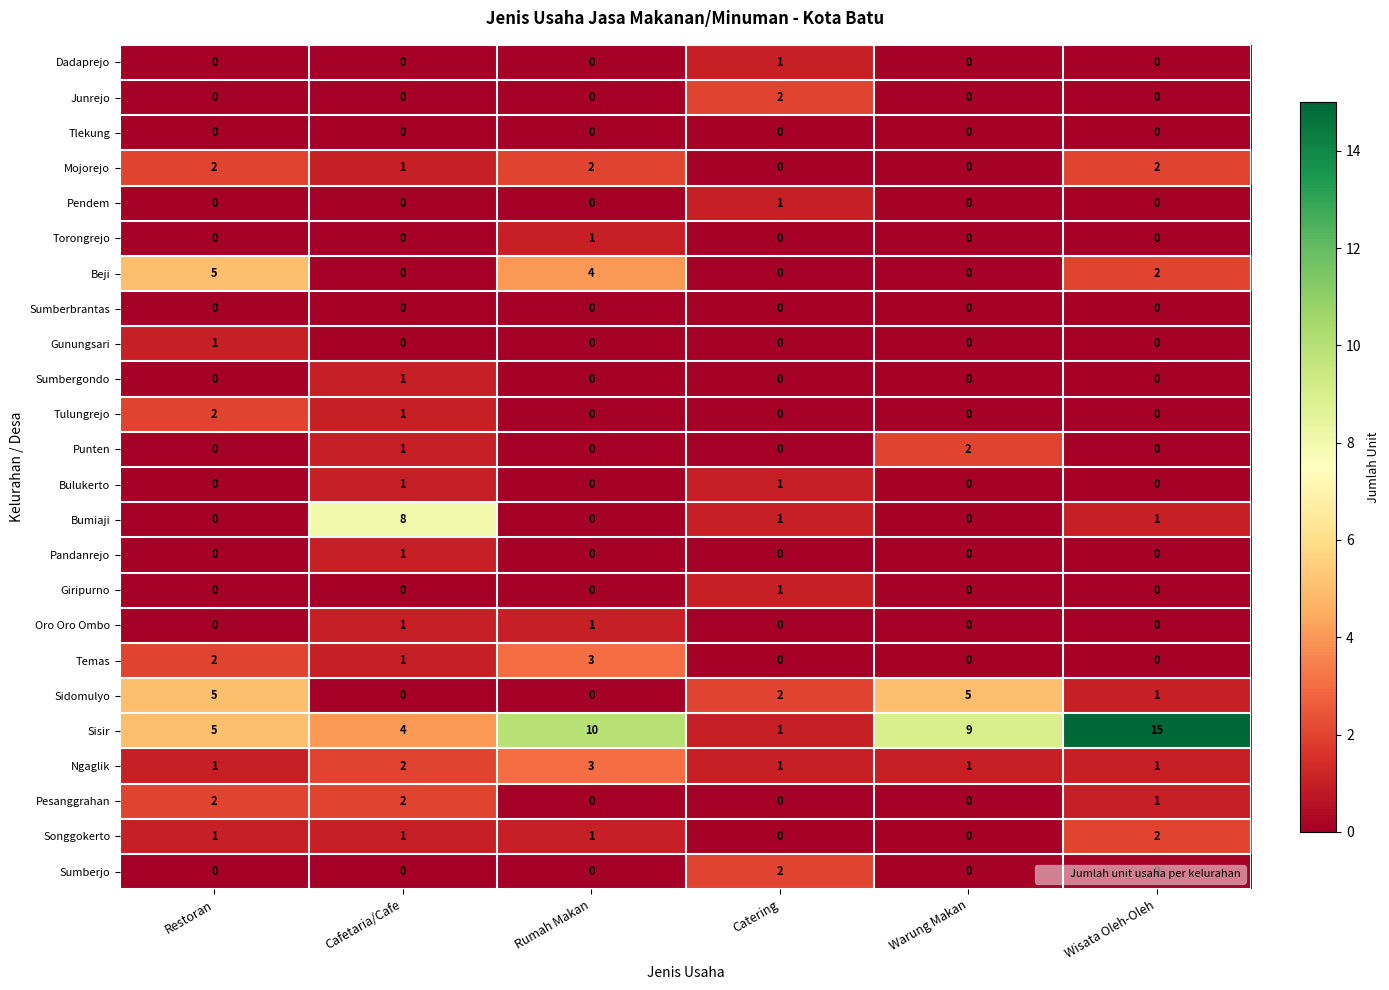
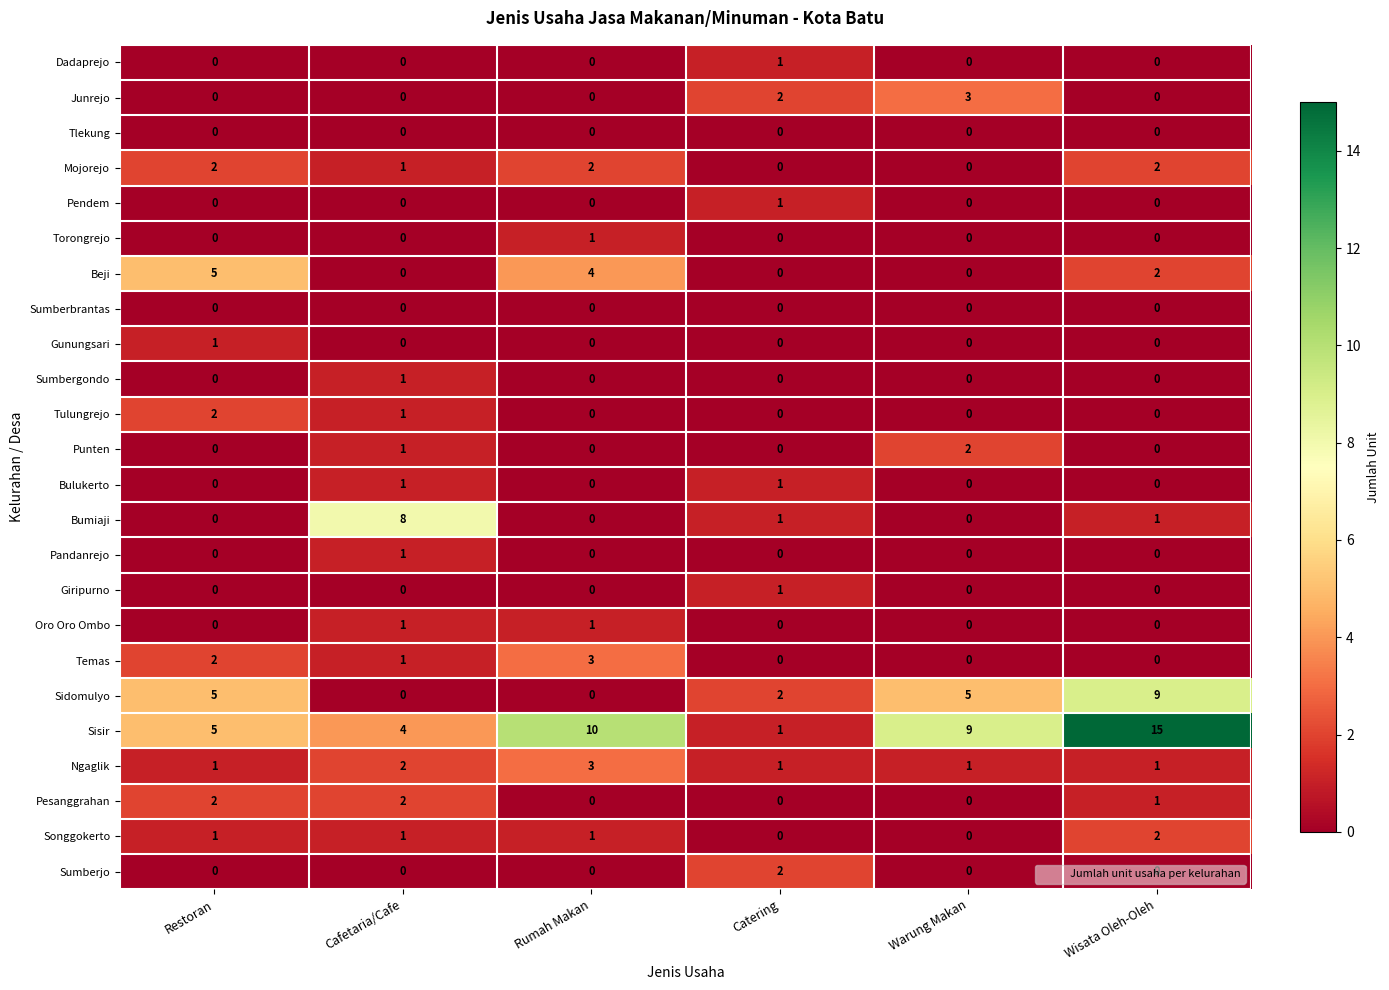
Junrejo, Warung Makan: 0 -> 3
Sidomulyo, Wisata Oleh-Oleh: 1 -> 9
